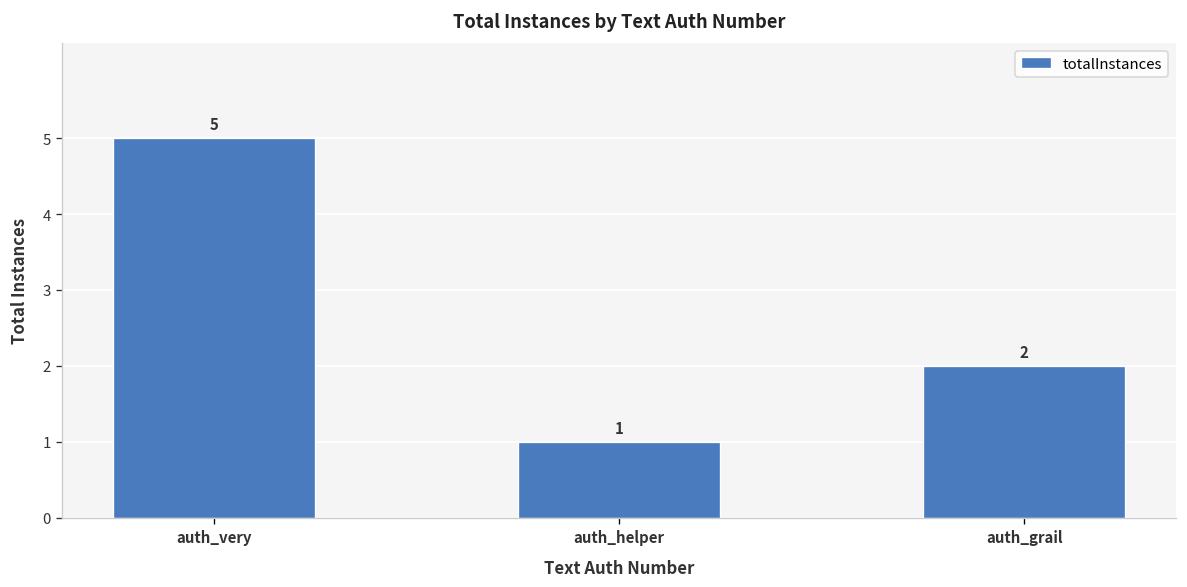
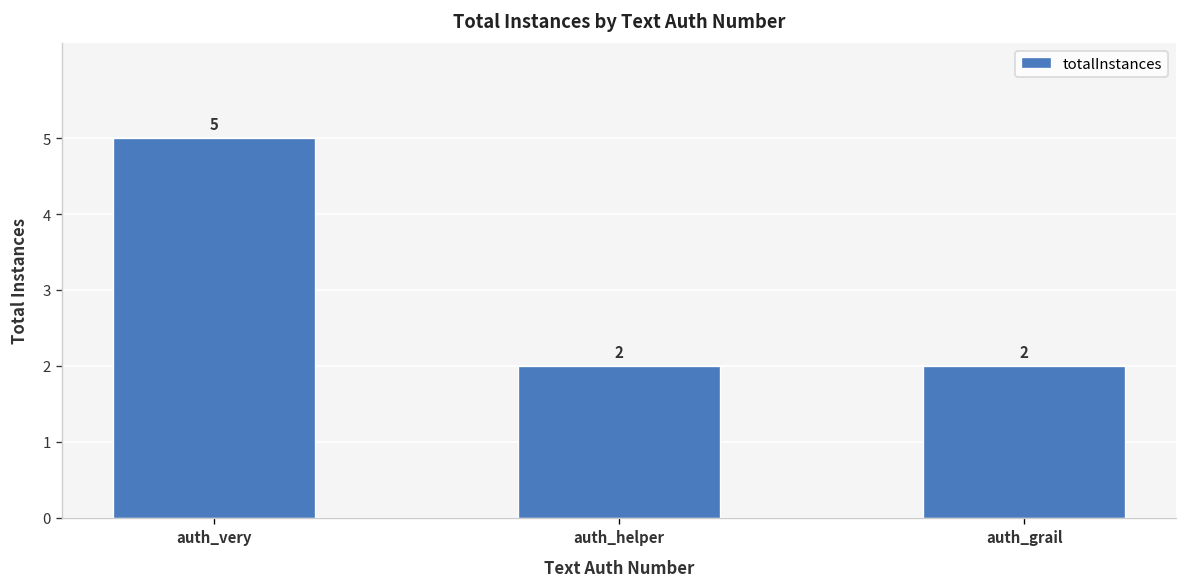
auth_helper: 1 -> 2
